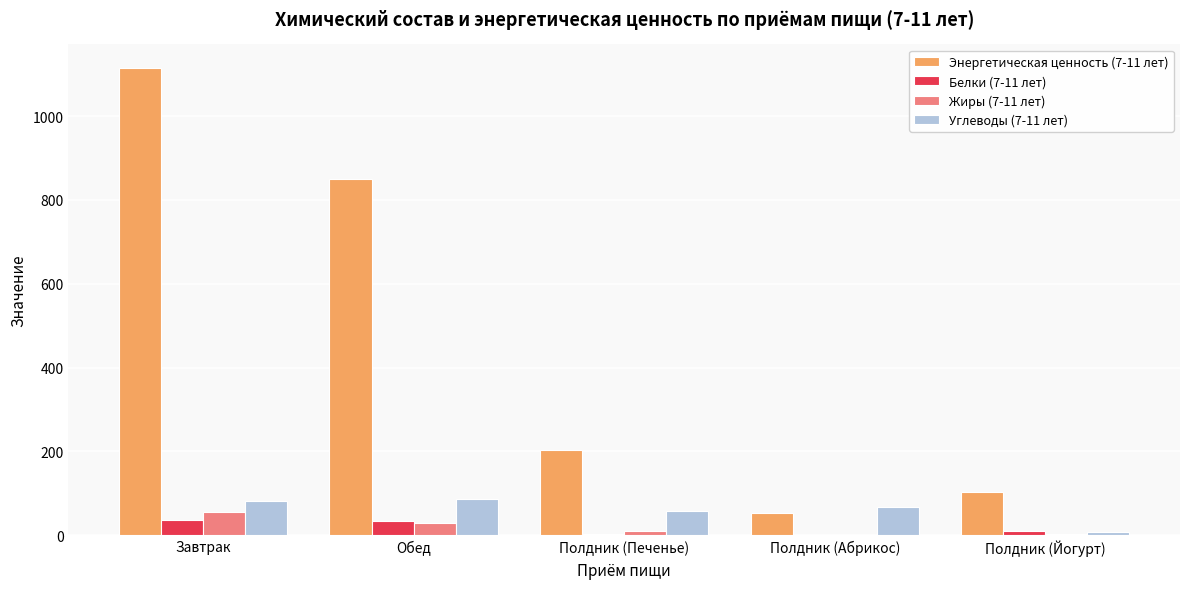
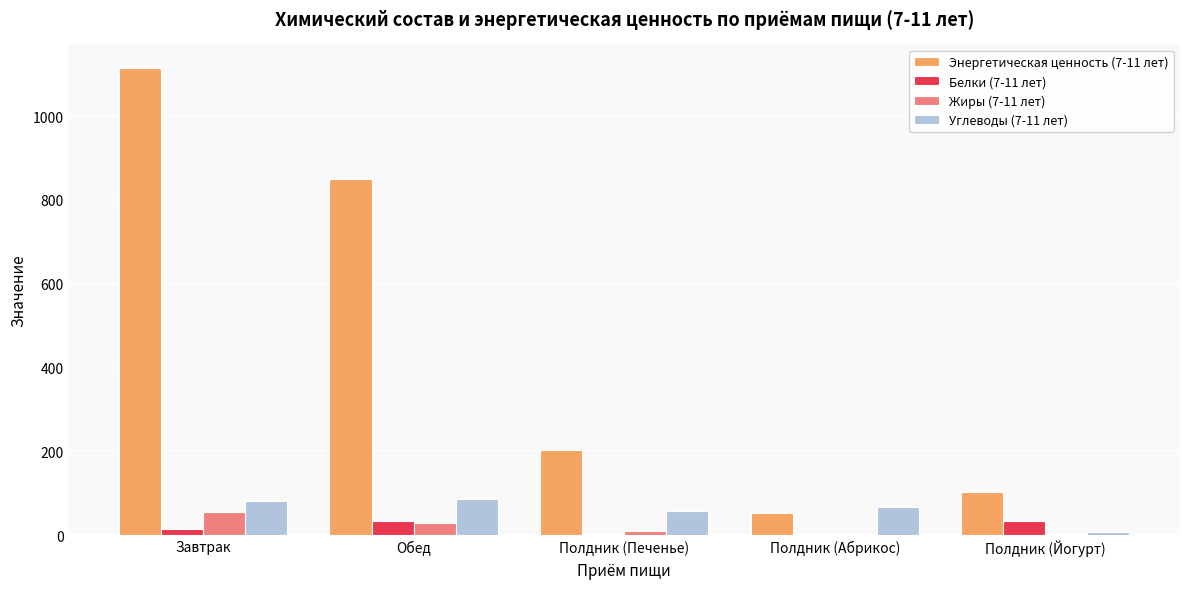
Белки (7-11 лет), Завтрак: 40 -> 20
Белки (7-11 лет), Полдник (Йогурт): 10 -> 30
